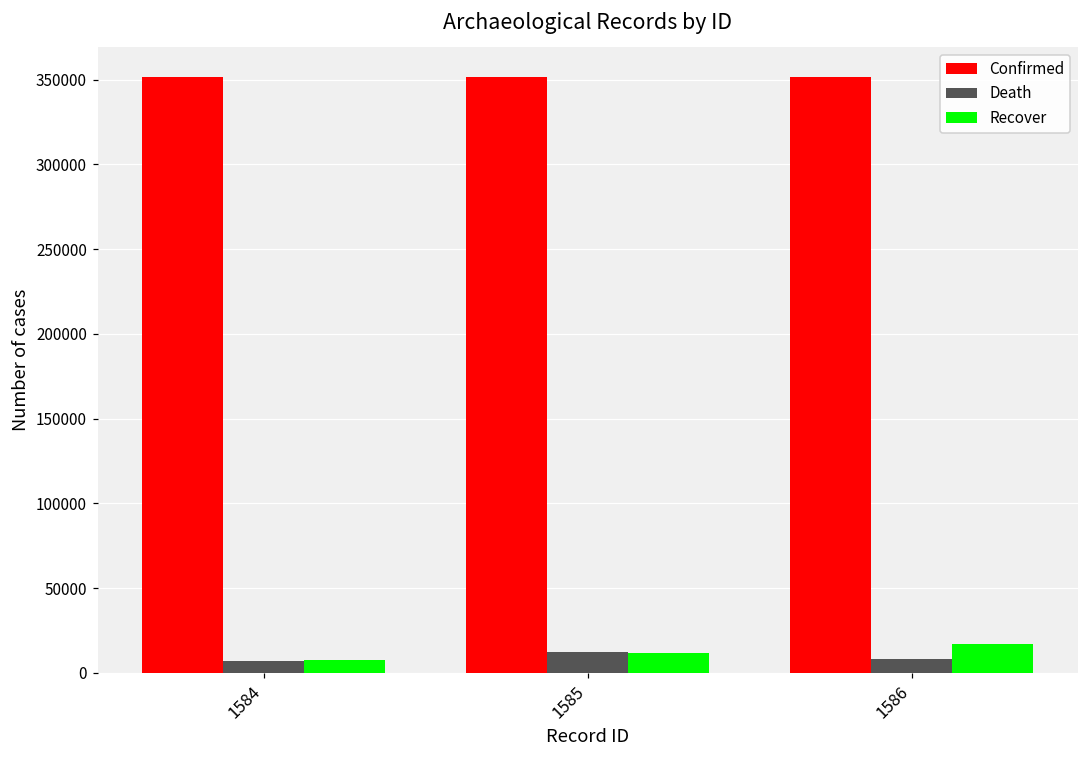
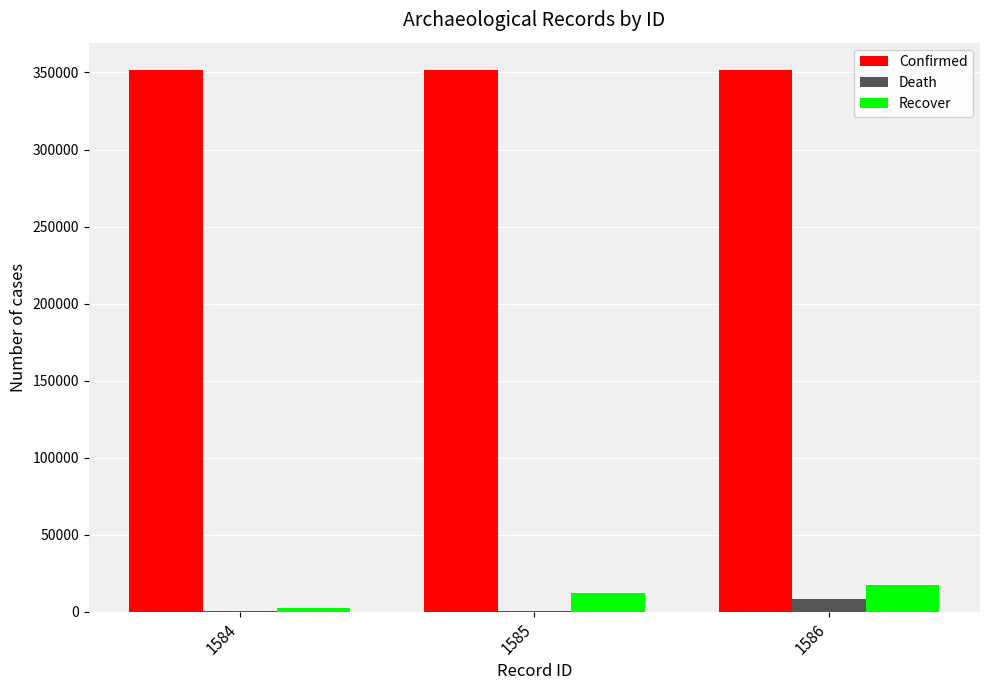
Death, 1584: 7000 -> 0
Recover, 1584: 8000 -> 2000
Death, 1585: 12000 -> 0
